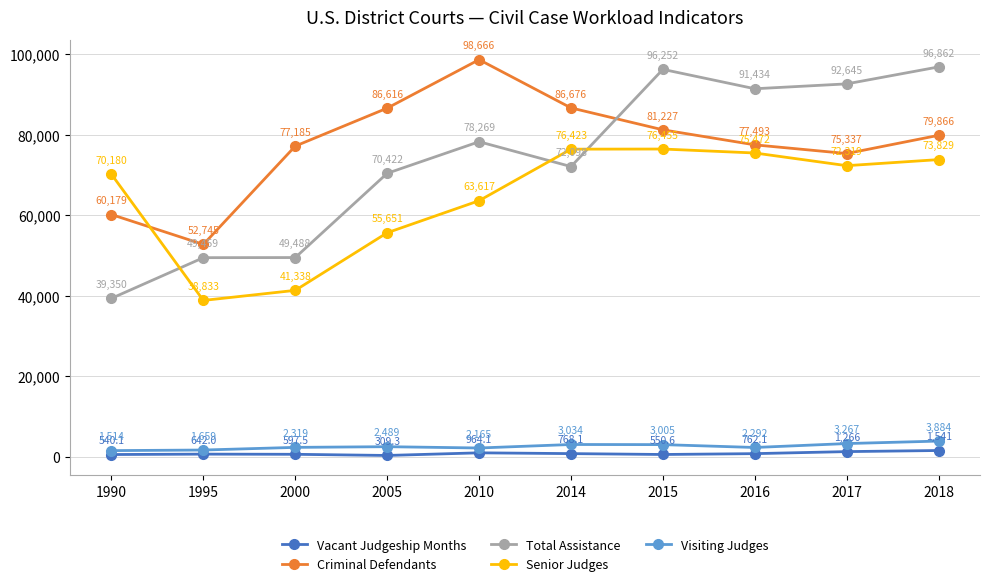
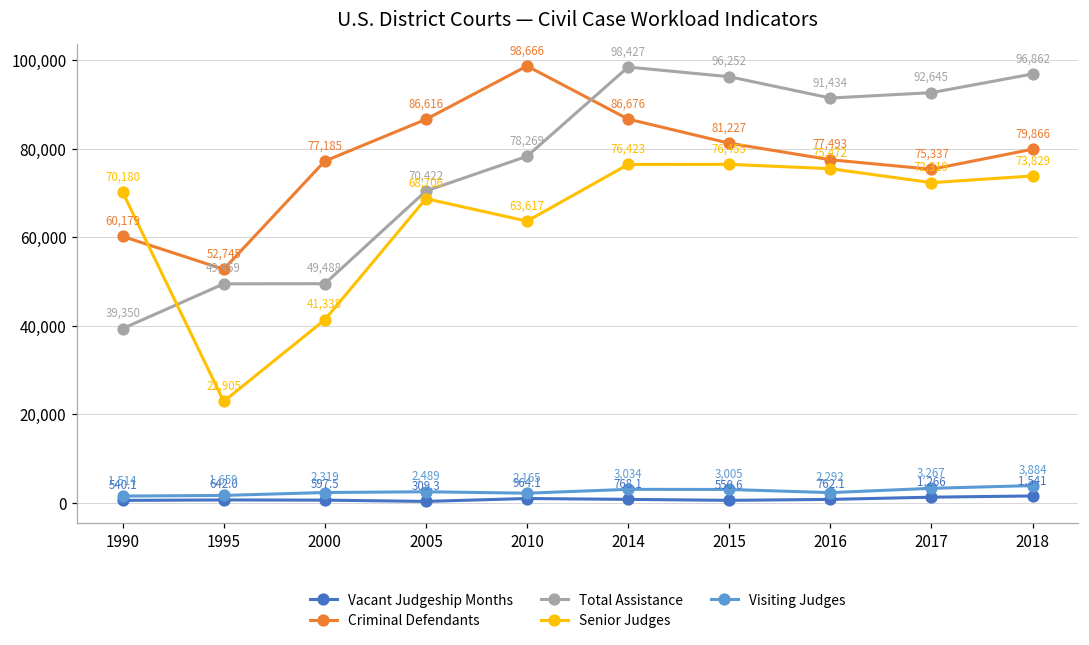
Senior Judges, 1995: 38,833 -> 22,905
Senior Judges, 2005: 55,651 -> 68,706
Total Assistance, 2014: 72,098 -> 98,427
